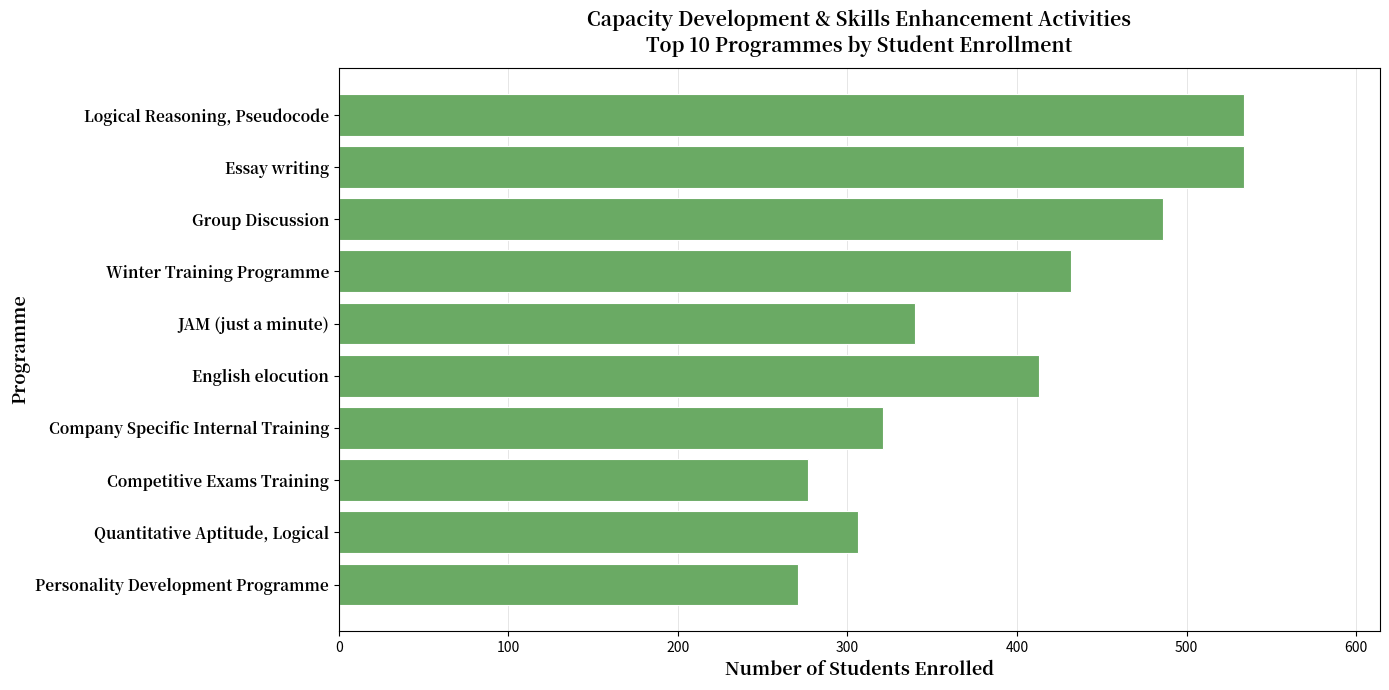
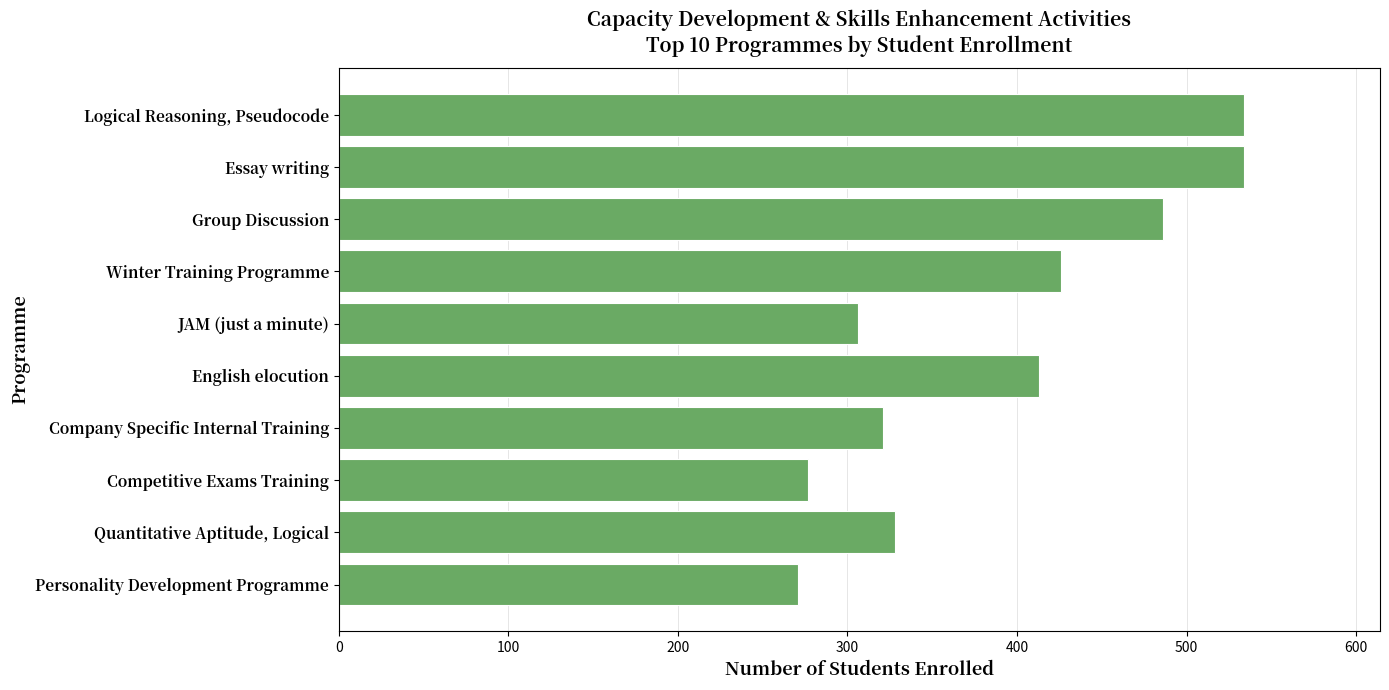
Winter Training Programme: 432 -> 426
JAM (just a minute): 340 -> 306
Quantitative Aptitude, Logical: 306 -> 328
